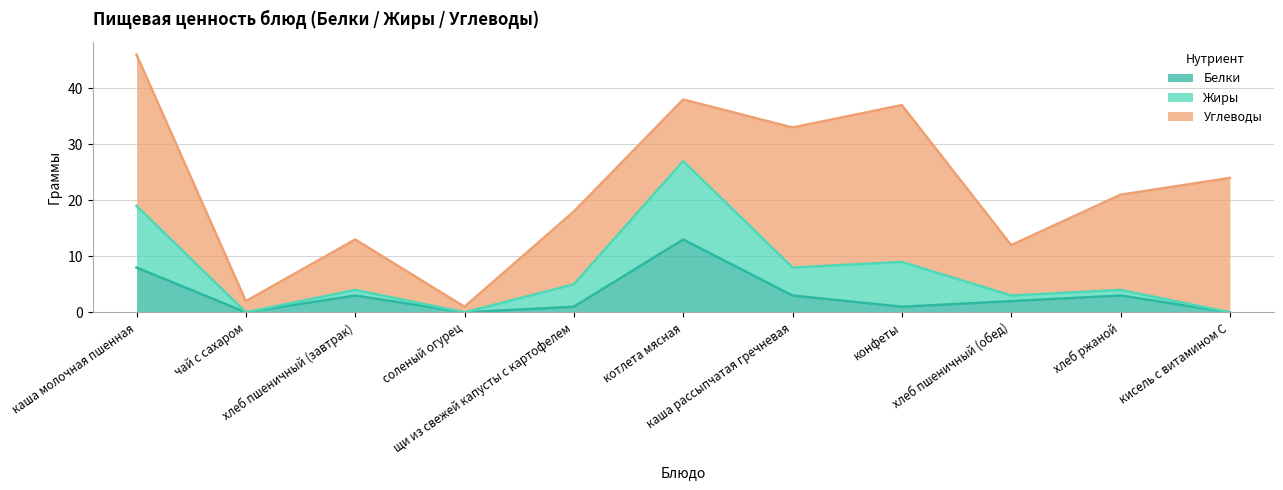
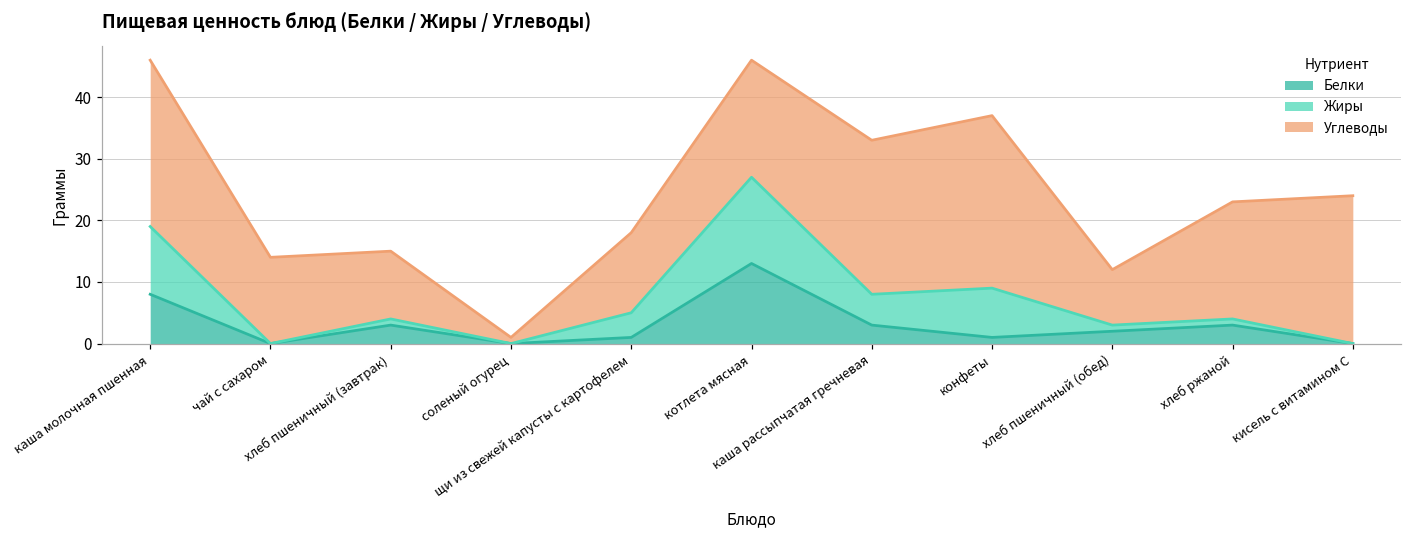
Углеводы, чай с сахаром: 2 -> 14
Углеводы, хлеб пшеничный (завтрак): 9 -> 11
Углеводы, котлета мясная: 11 -> 19
Углеводы, хлеб ржаной: 17 -> 19
